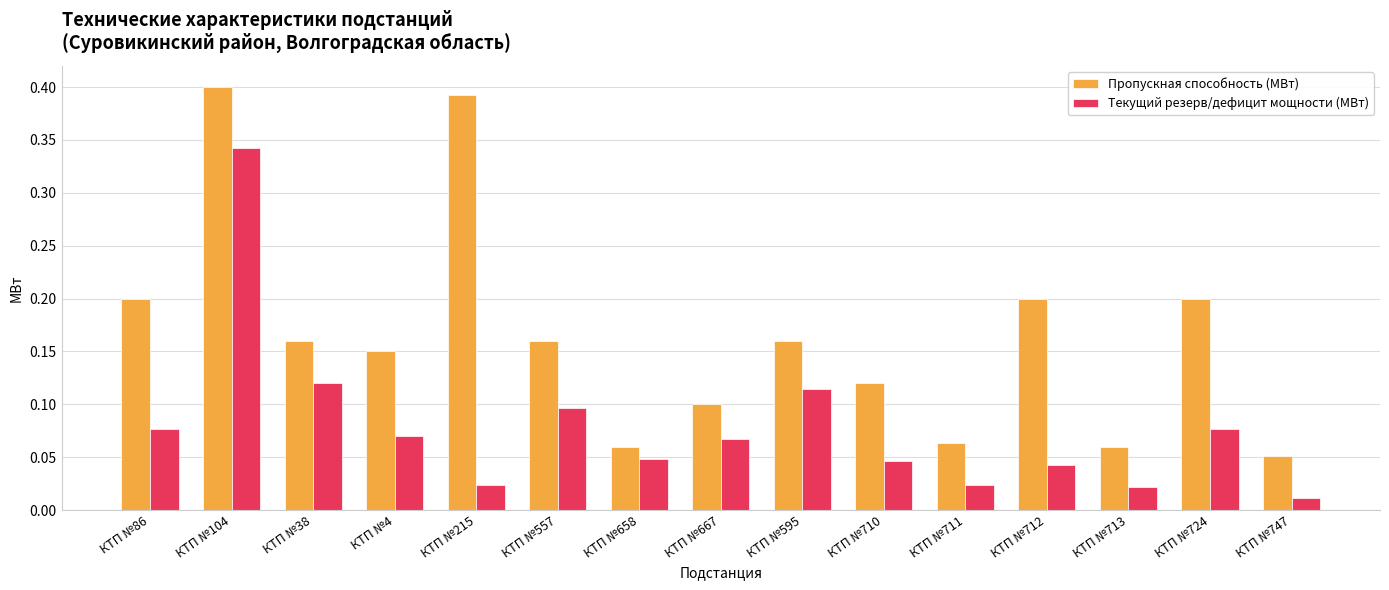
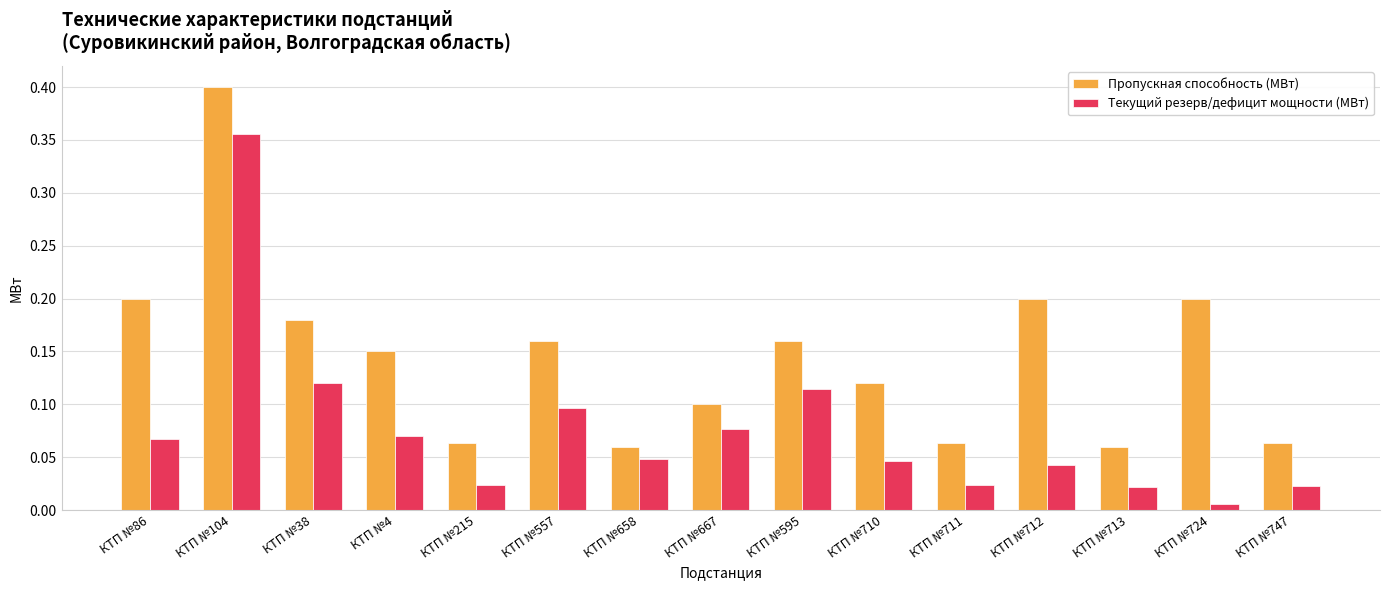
Текущий резерв/дефицит мощности (МВт), КТП №86: 0.077 -> 0.067
Текущий резерв/дефицит мощности (МВт), КТП №104: 0.343 -> 0.355
Пропускная способность (МВт), КТП №38: 0.16 -> 0.18
Пропускная способность (МВт), КТП №215: 0.392 -> 0.063
Текущий резерв/дефицит мощности (МВт), КТП №667: 0.068 -> 0.077
Текущий резерв/дефицит мощности (МВт), КТП №724: 0.077 -> 0.006
Пропускная способность (МВт), КТП №747: 0.051 -> 0.063
Текущий резерв/дефицит мощности (МВт), КТП №747: 0.011 -> 0.023
